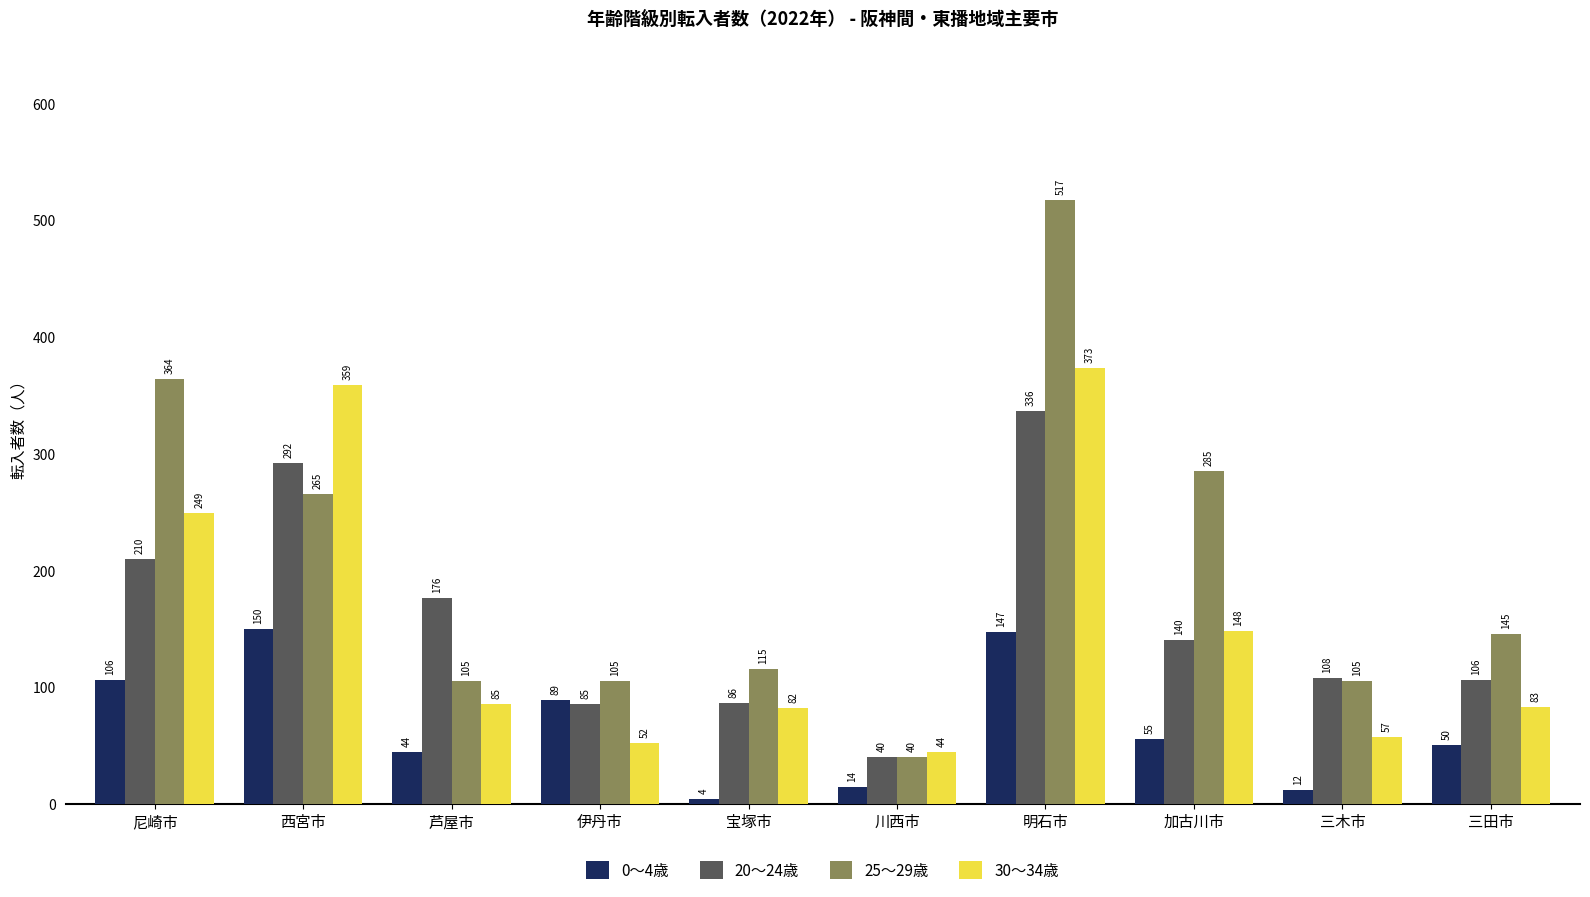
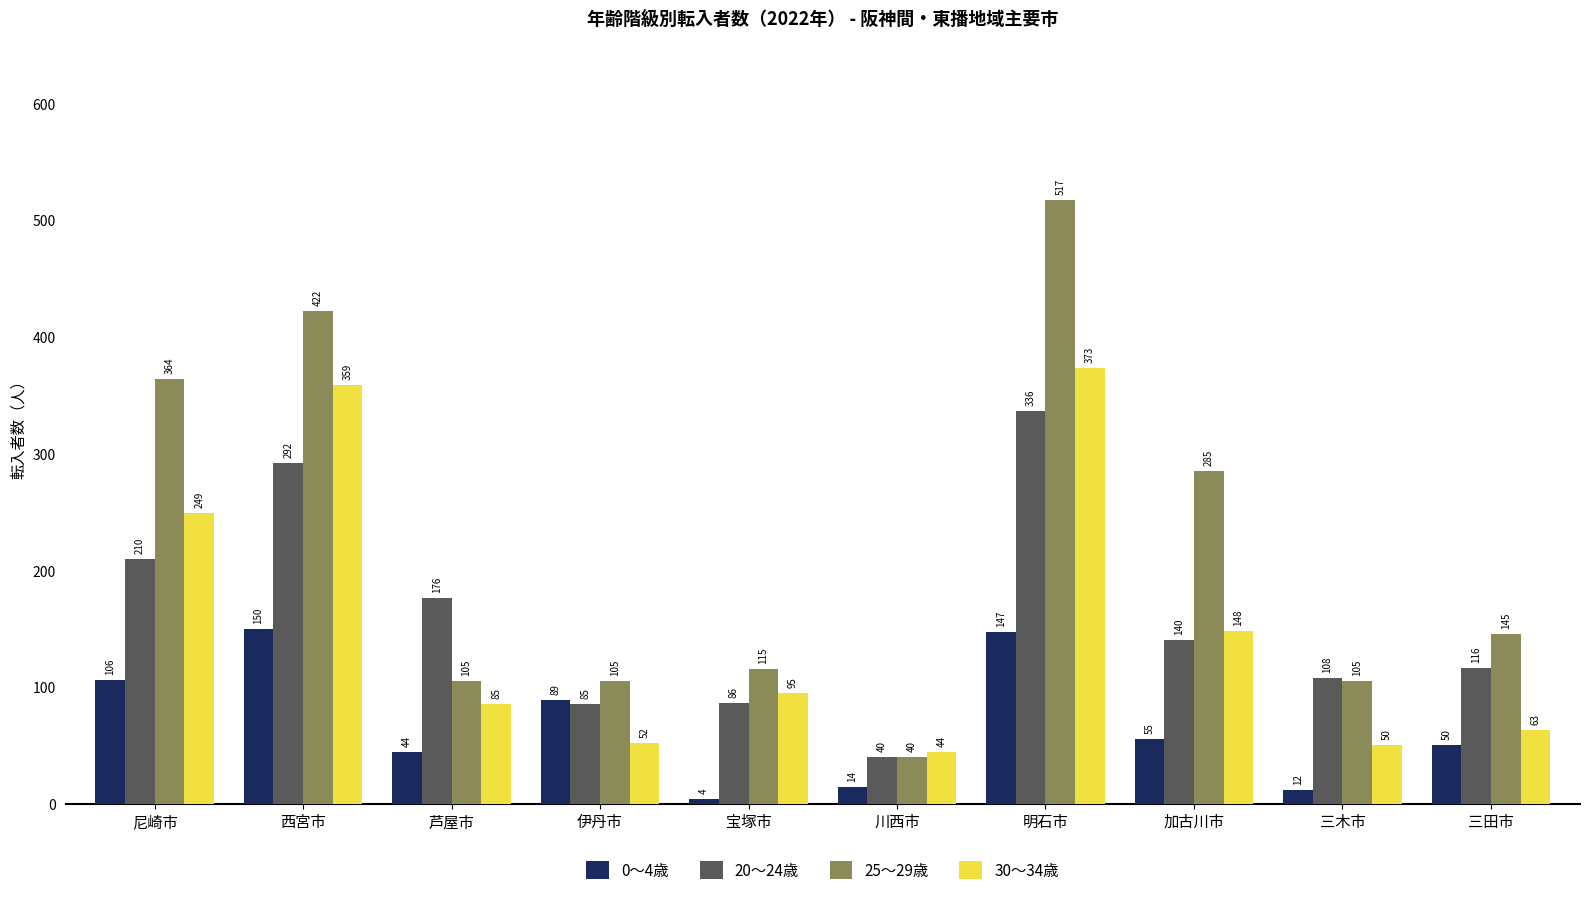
25～29歳, 西宮市: 265 -> 422
30～34歳, 宝塚市: 82 -> 95
30～34歳, 三木市: 57 -> 50
20～24歳, 三田市: 106 -> 116
30～34歳, 三田市: 83 -> 63
